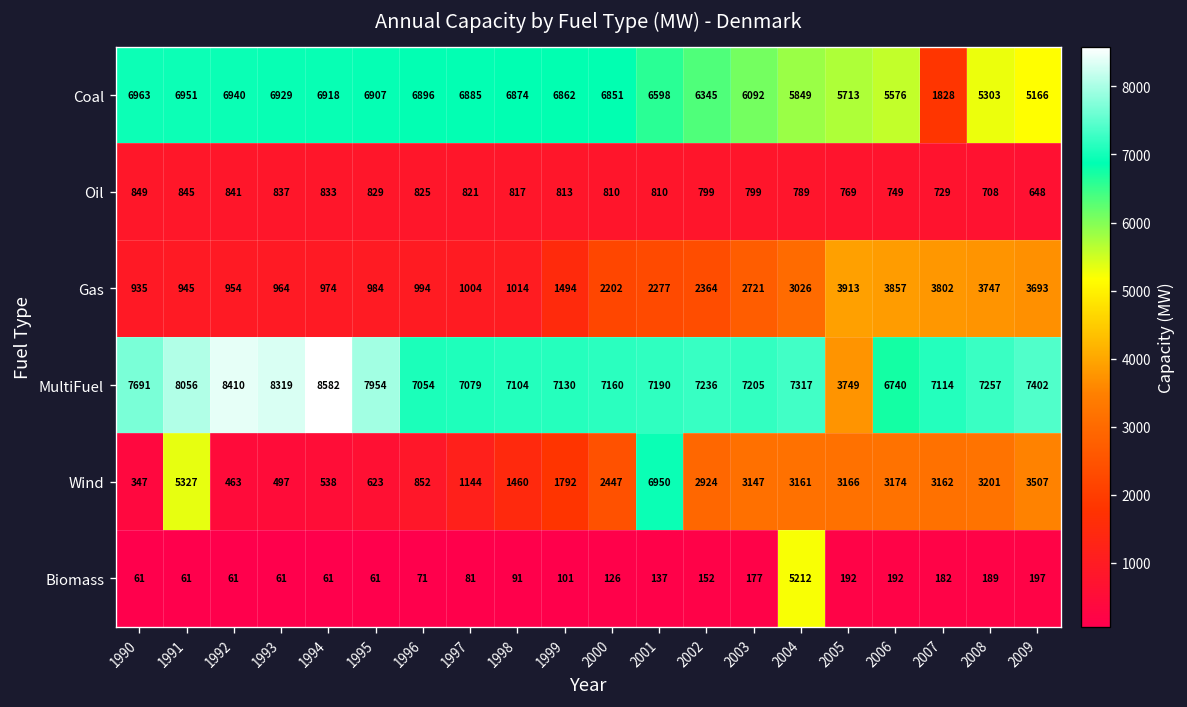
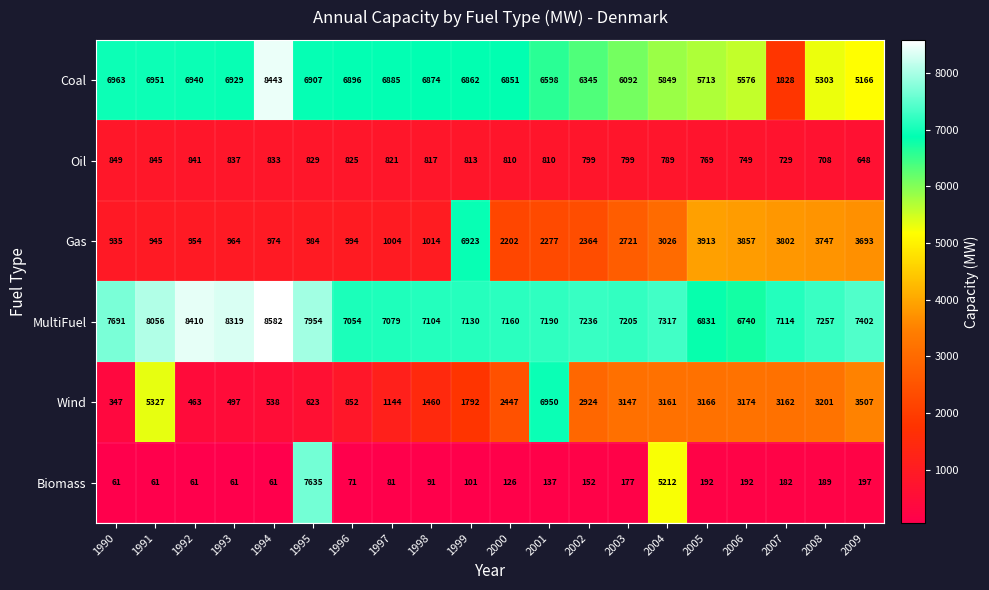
Coal, 1994: 6918 -> 8443
Gas, 1999: 1494 -> 6923
MultiFuel, 2005: 3749 -> 6831
Biomass, 1995: 61 -> 7635
